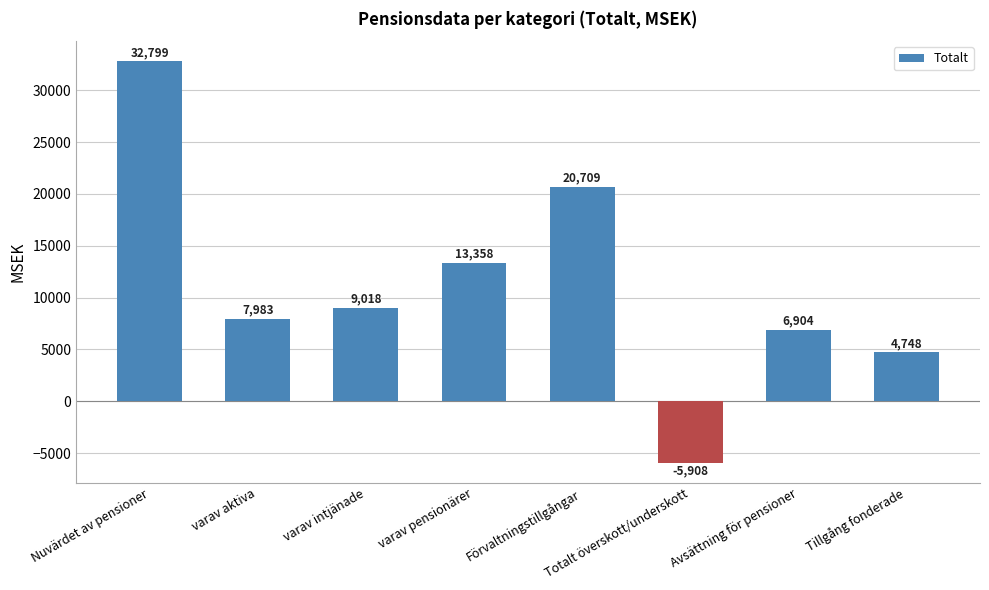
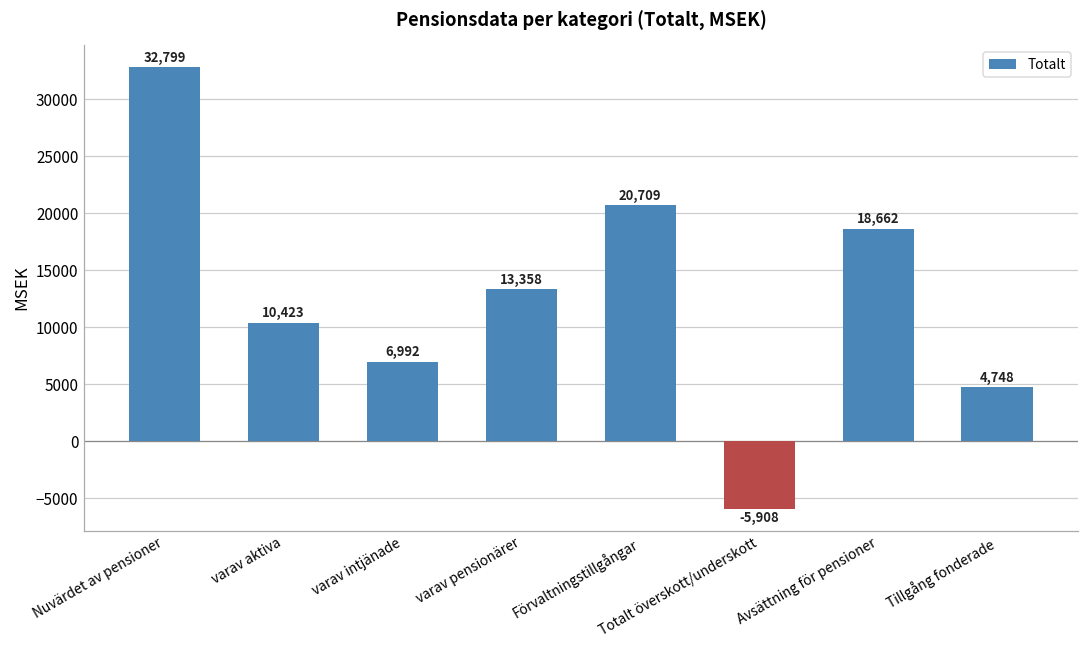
varav aktiva: 7,983 -> 10,423
varav intjänade: 9,018 -> 6,992
Avsättning för pensioner: 6,904 -> 18,662
